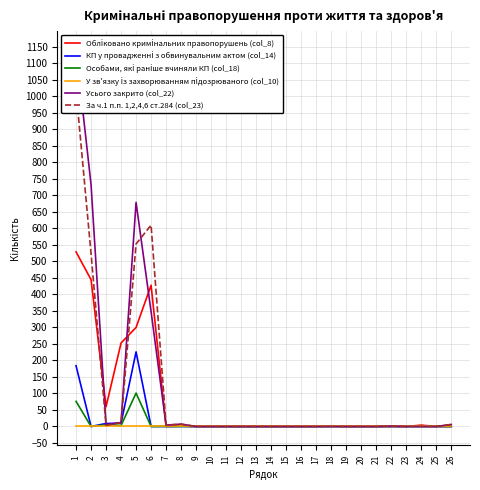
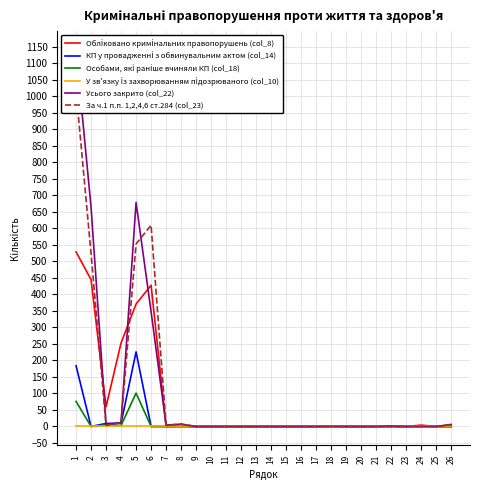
Усього закрито (col_22), 2: 730 -> 670
Обліковано кримінальних правопорушень (col_8), 5: 300 -> 370
